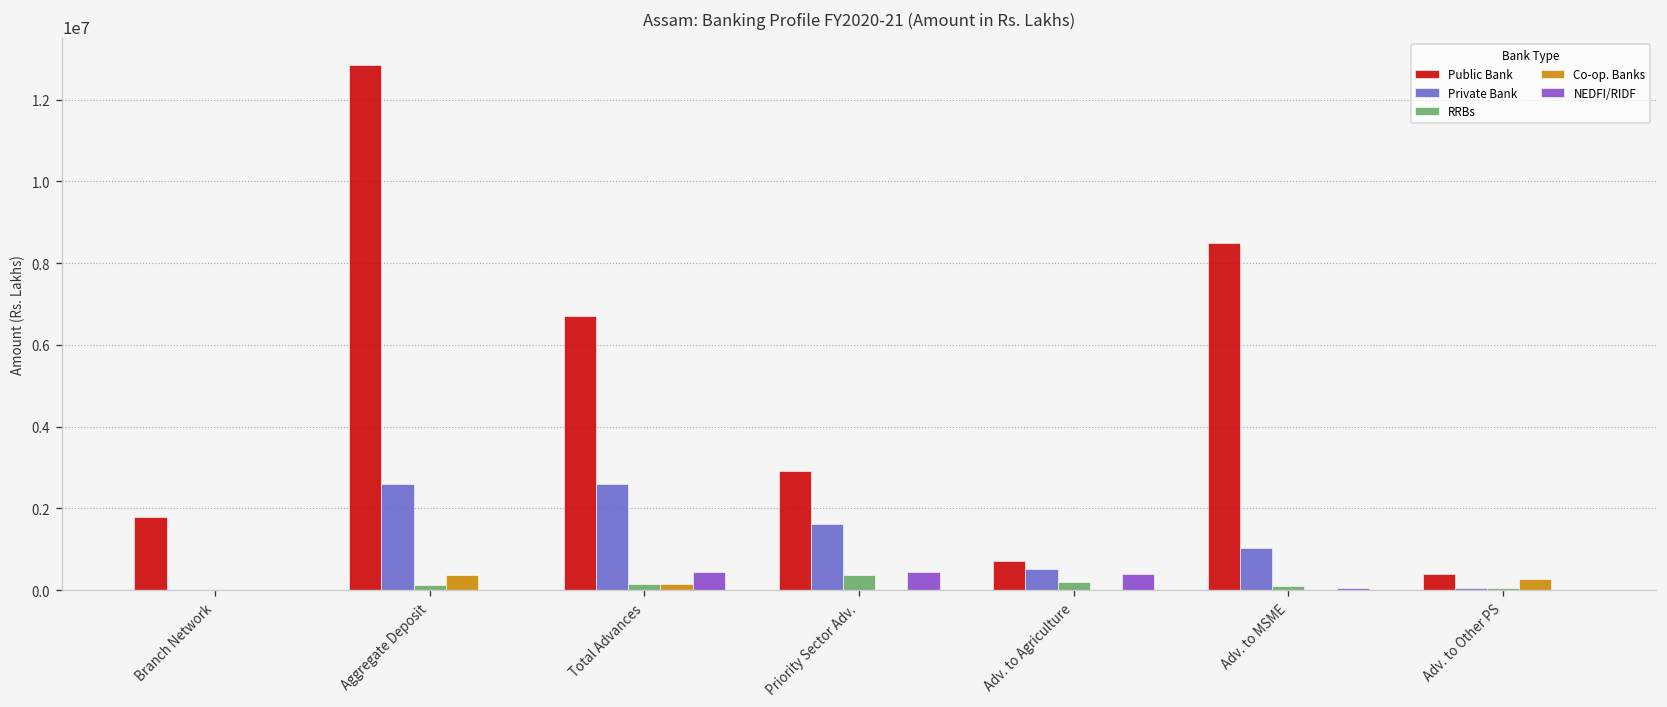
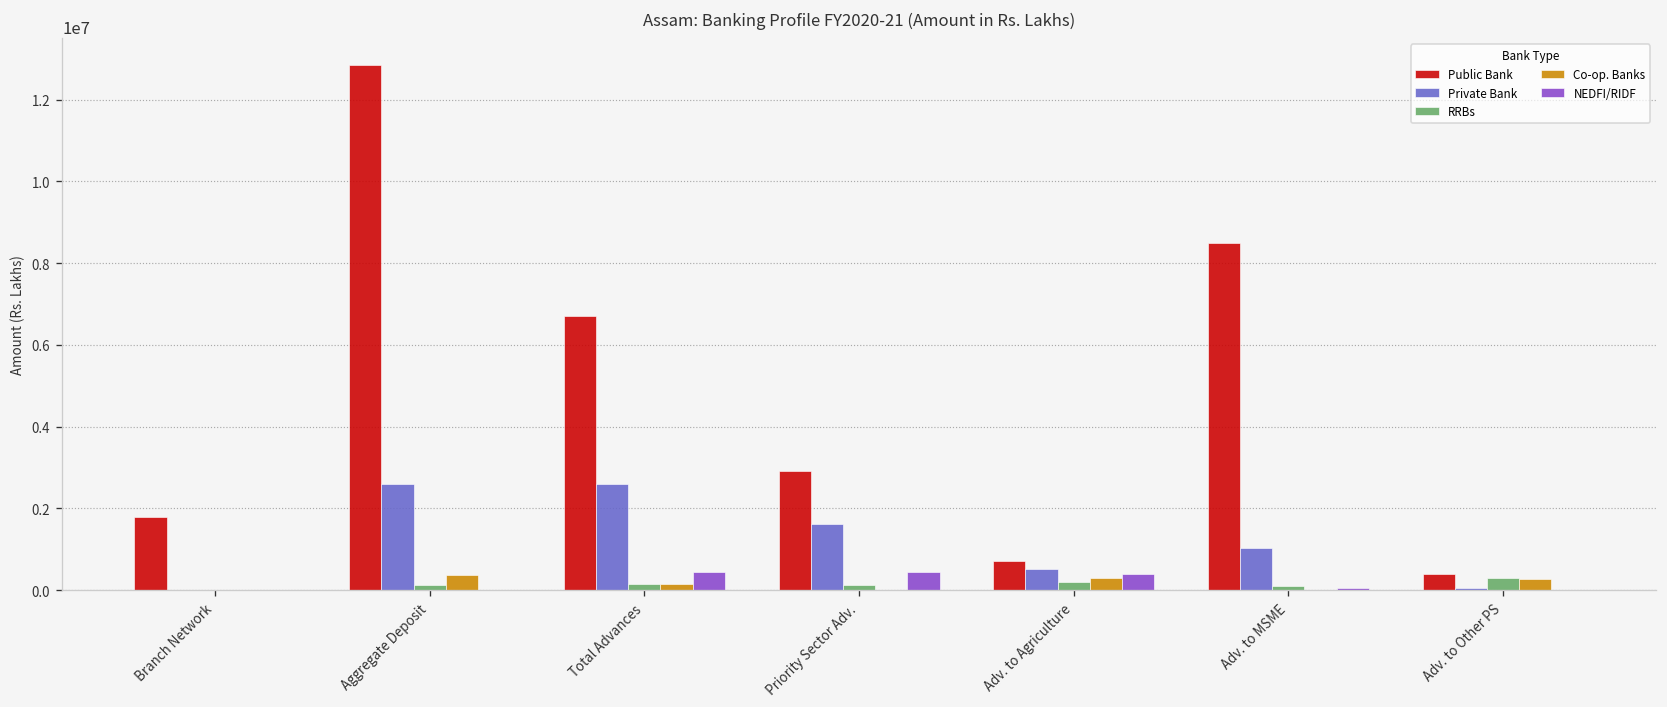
RRBs, Priority Sector Adv.: 400000 -> 100000
Co-op. Banks, Adv. to Agriculture: 0 -> 300000
RRBs, Adv. to Other PS: 0 -> 300000
